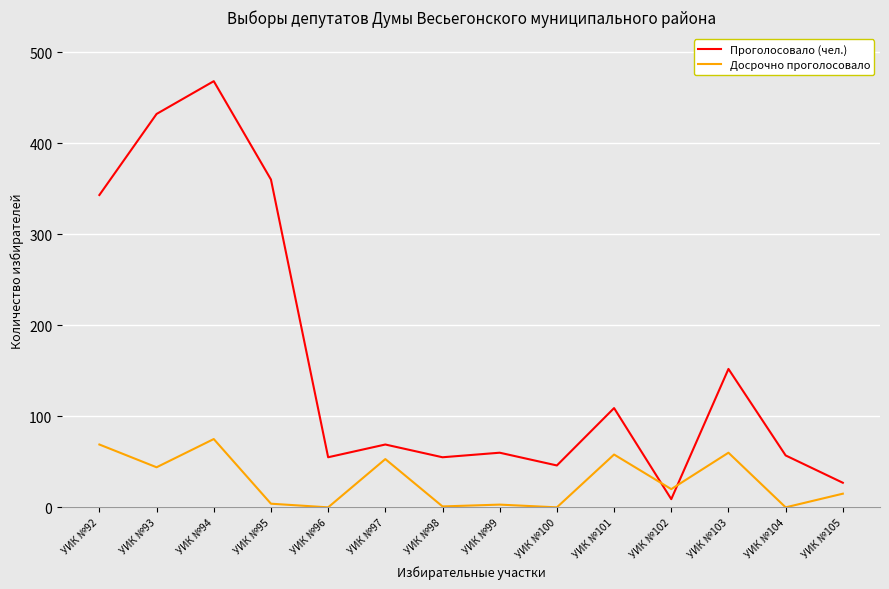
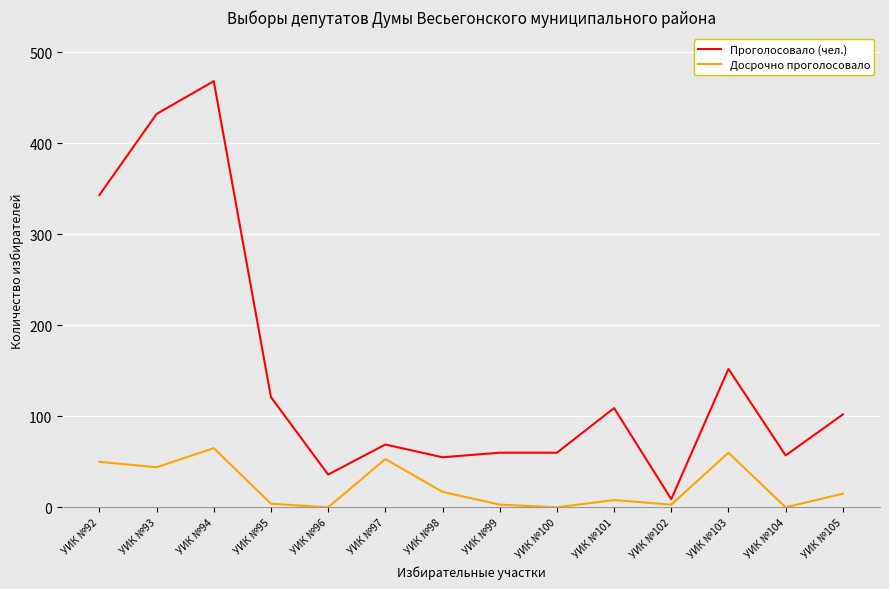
Досрочно проголосовало, УИК №92: 70 -> 50
Досрочно проголосовало, УИК №94: 80 -> 70
Проголосовало (чел.), УИК №95: 360 -> 120
Проголосовало (чел.), УИК №96: 60 -> 40
Досрочно проголосовало, УИК №98: 0 -> 20
Проголосовало (чел.), УИК №100: 50 -> 60
Досрочно проголосовало, УИК №101: 60 -> 10
Досрочно проголосовало, УИК №102: 20 -> 0
Проголосовало (чел.), УИК №105: 30 -> 100
